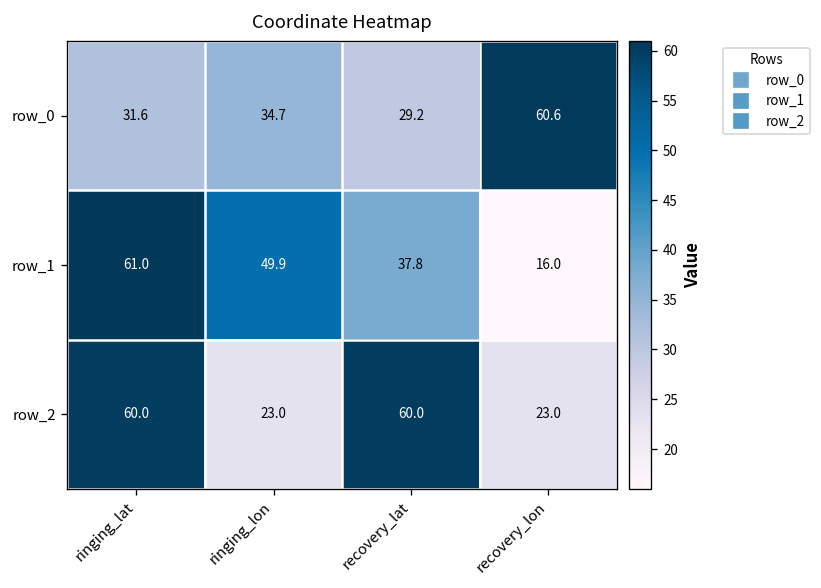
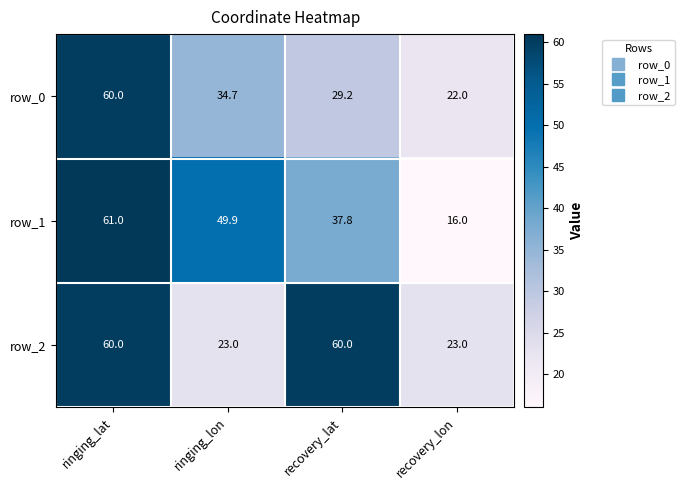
row_0, ringing_lat: 31.6 -> 60.0
row_0, recovery_lon: 60.6 -> 22.0
